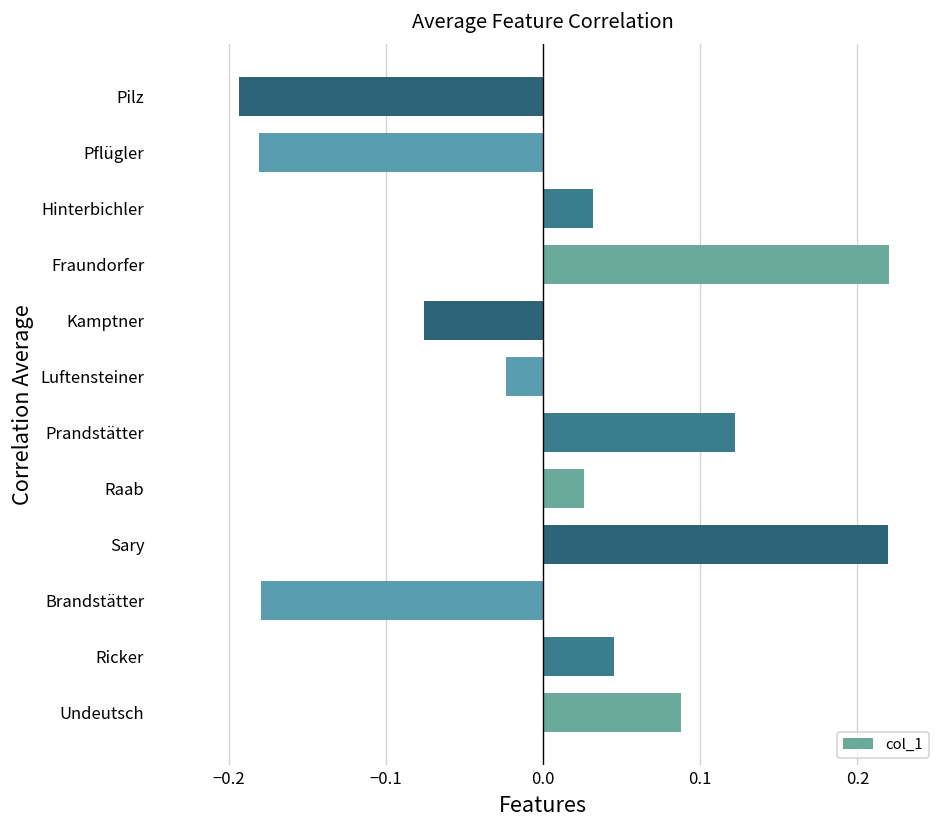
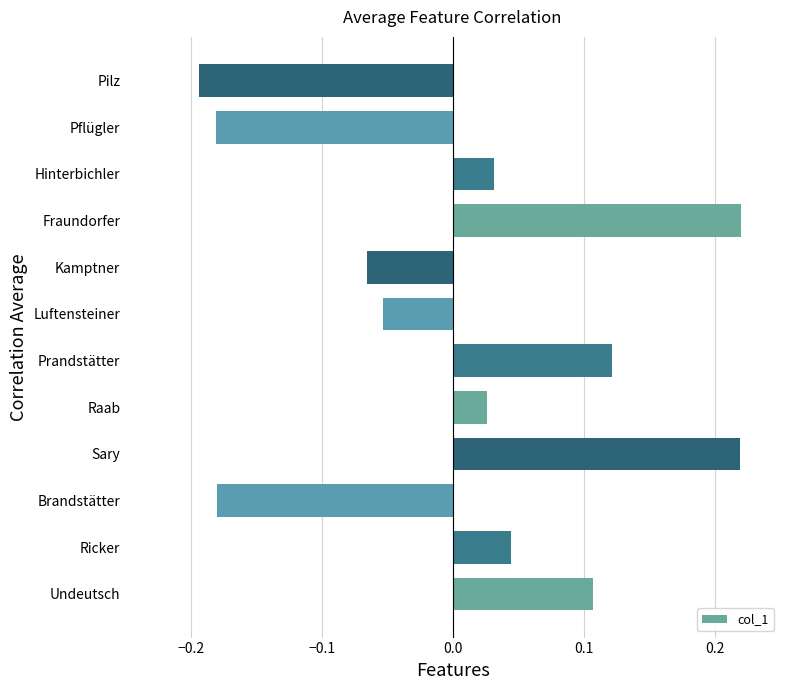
Kamptner: -0.076 -> -0.065
Luftensteiner: -0.024 -> -0.053
Undeutsch: 0.088 -> 0.107
